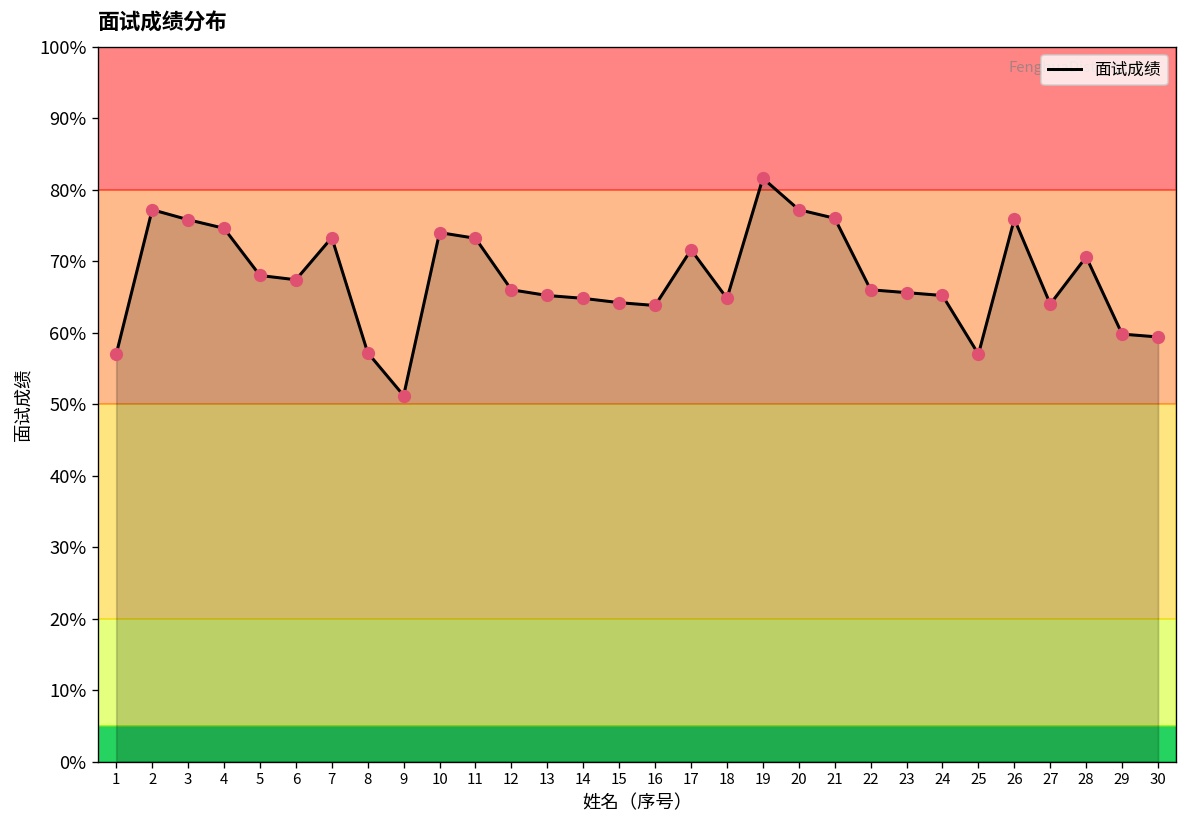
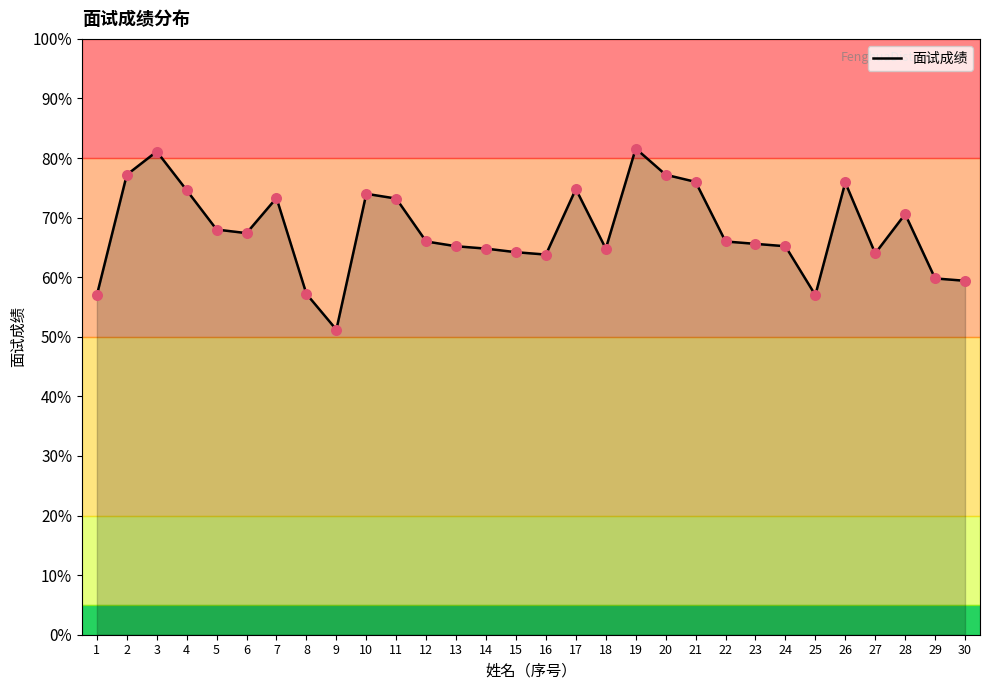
3: 76% -> 81%
17: 72% -> 75%
